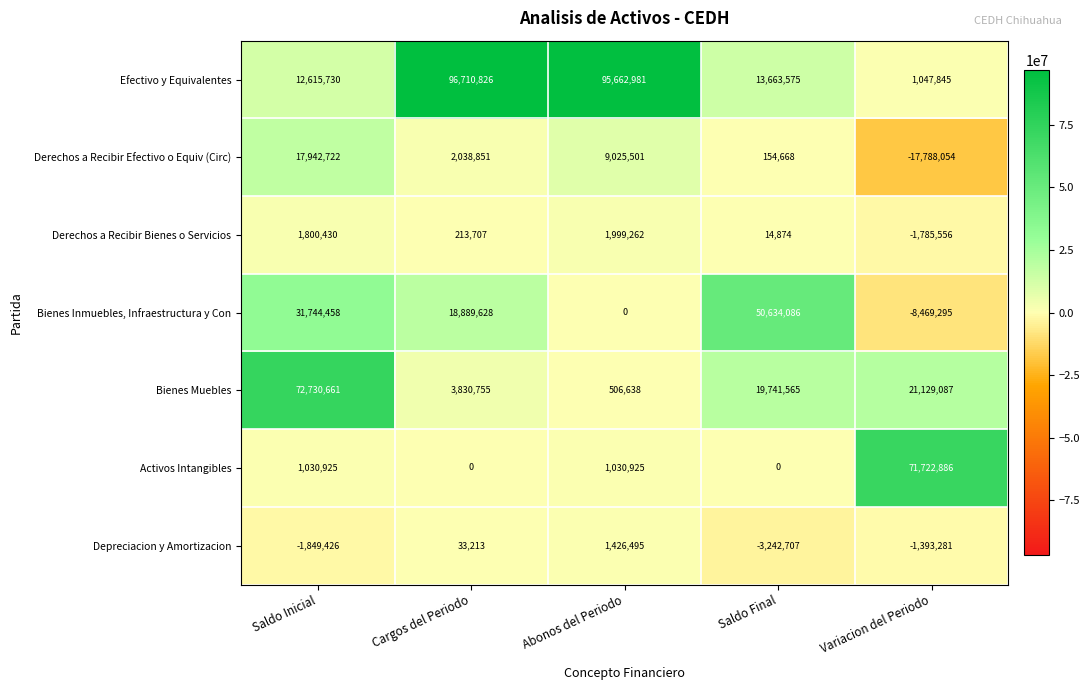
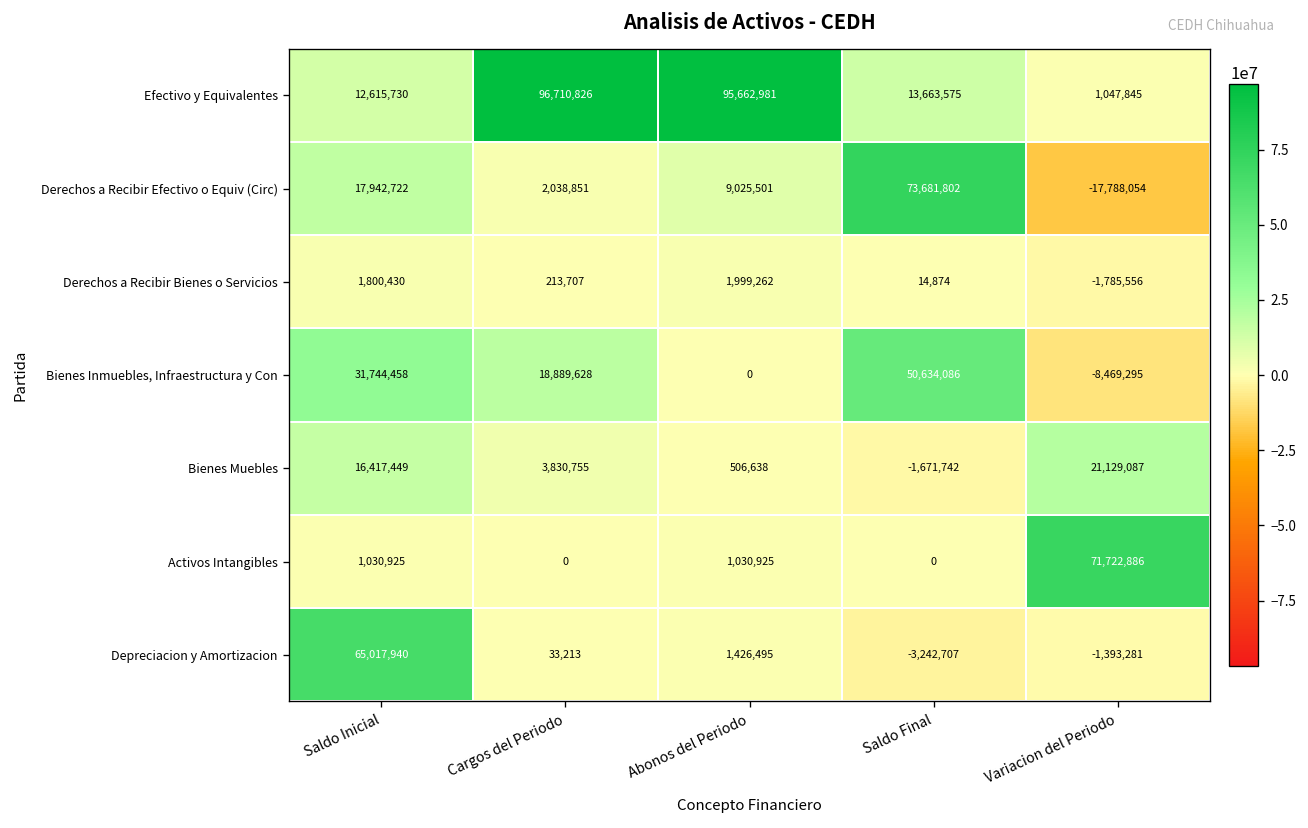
Derechos a Recibir Efectivo o Equiv (Circ), Saldo Final: 154,668 -> 73,681,802
Bienes Muebles, Saldo Inicial: 72,730,661 -> 16,417,449
Bienes Muebles, Saldo Final: 19,741,565 -> -1,671,742
Depreciacion y Amortizacion, Saldo Inicial: -1,849,426 -> 65,017,940
